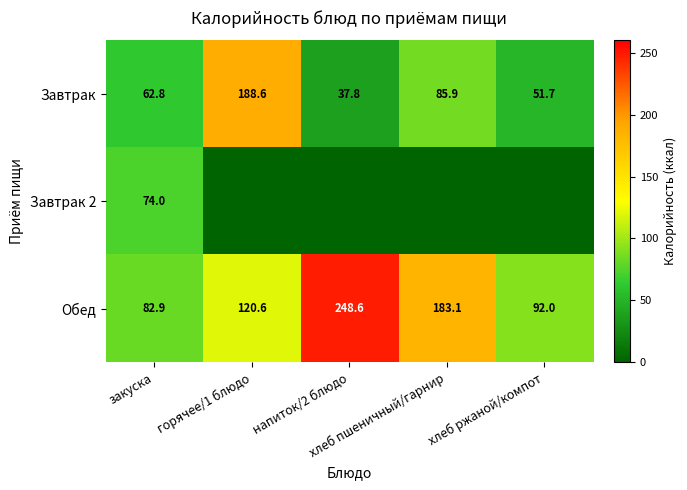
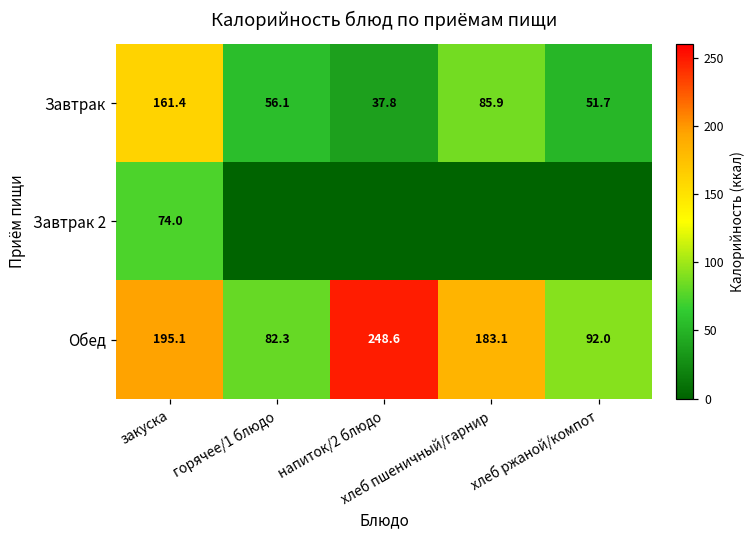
Завтрак, закуска: 62.8 -> 161.4
Завтрак, горячее/1 блюдо: 188.6 -> 56.1
Обед, закуска: 82.9 -> 195.1
Обед, горячее/1 блюдо: 120.6 -> 82.3
